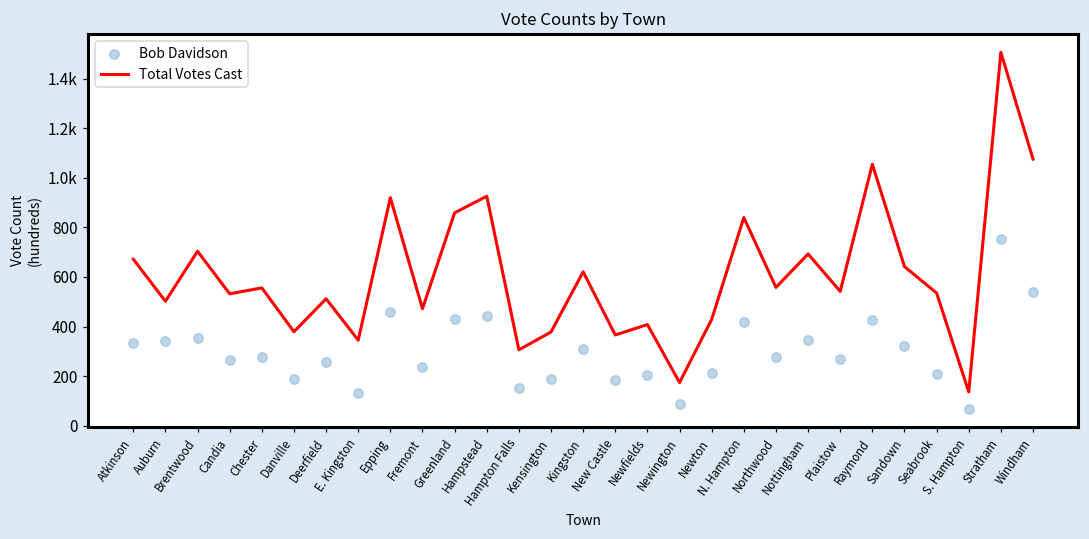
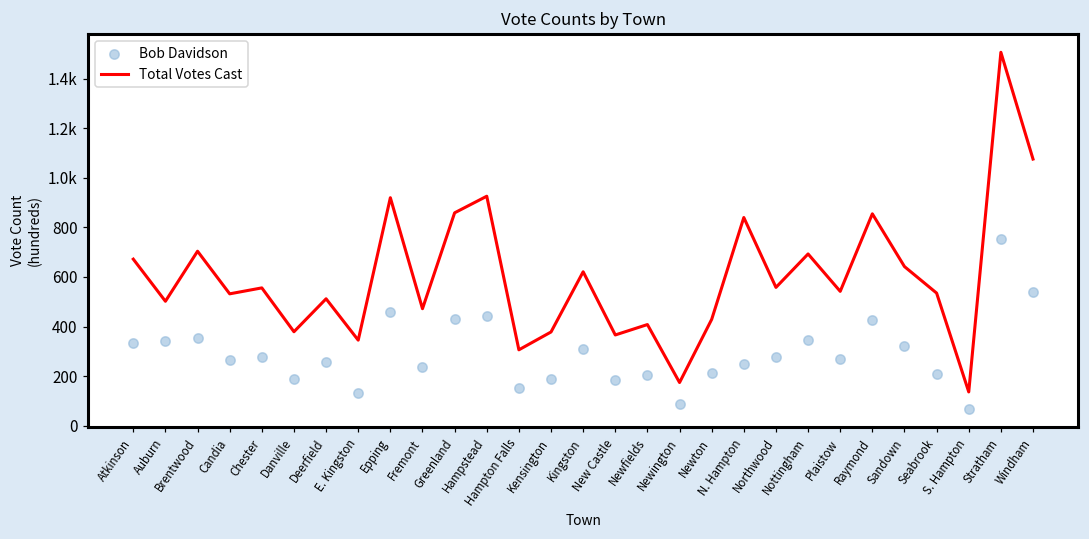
Bob Davidson, N. Hampton: 420 -> 250
Total Votes Cast, Raymond: 1060 -> 860
